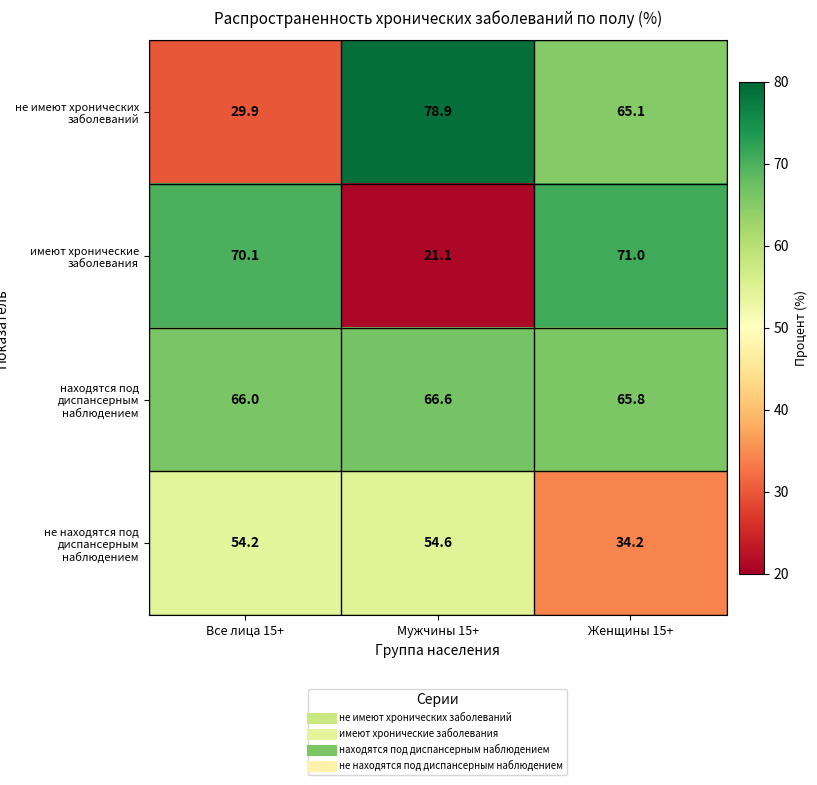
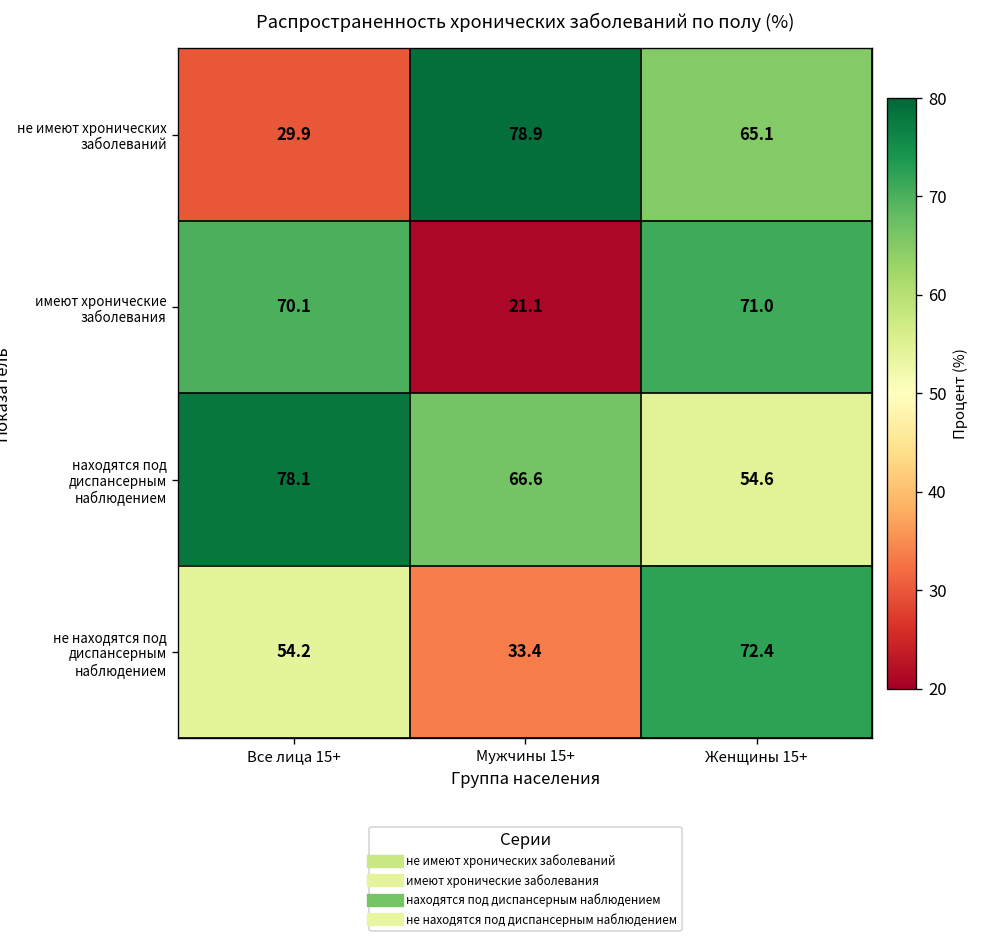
находятся под диспансерным наблюдением, Все лица 15+: 66.0 -> 78.1
находятся под диспансерным наблюдением, Женщины 15+: 65.8 -> 54.6
не находятся под диспансерным наблюдением, Мужчины 15+: 54.6 -> 33.4
не находятся под диспансерным наблюдением, Женщины 15+: 34.2 -> 72.4
